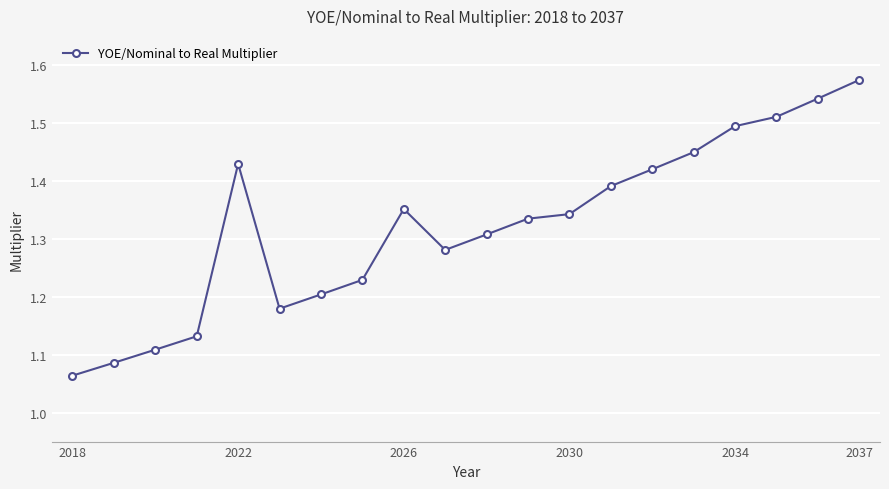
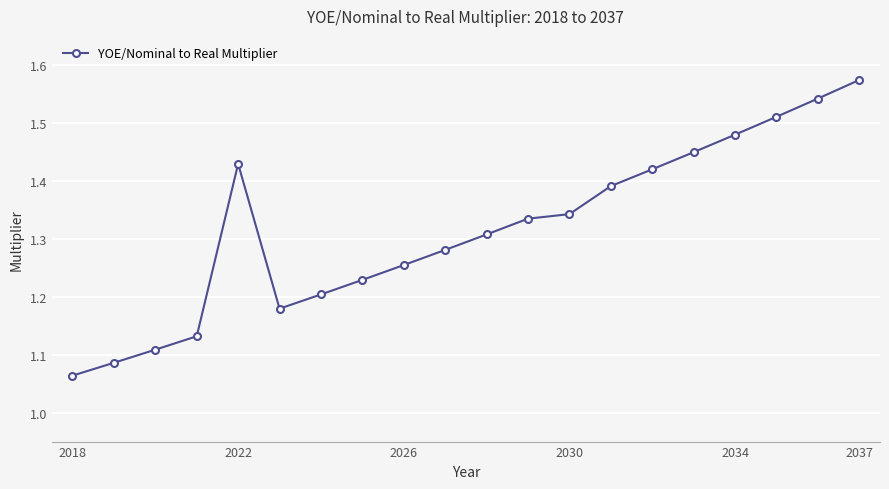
2026: 1.35 -> 1.25
2034: 1.49 -> 1.48
